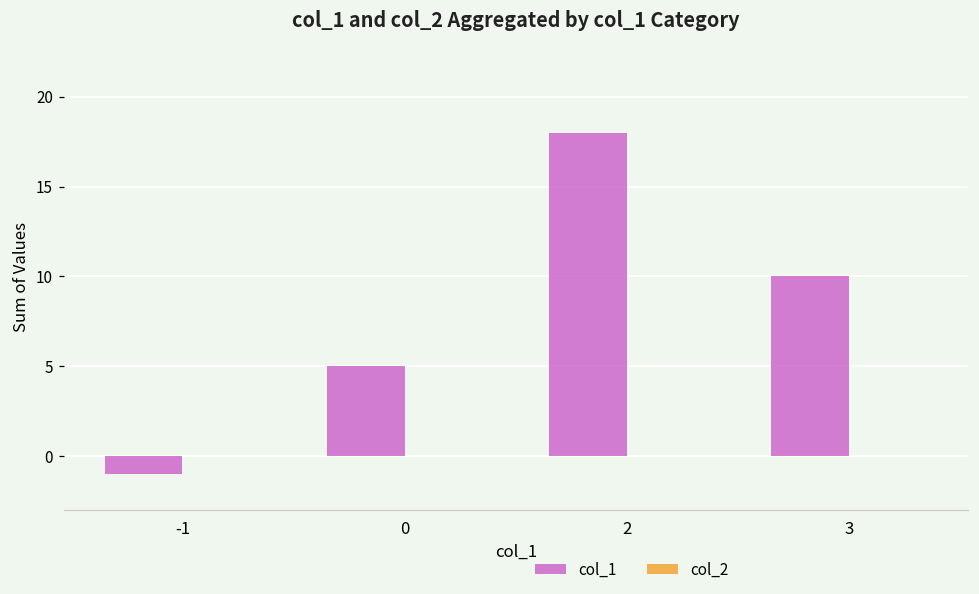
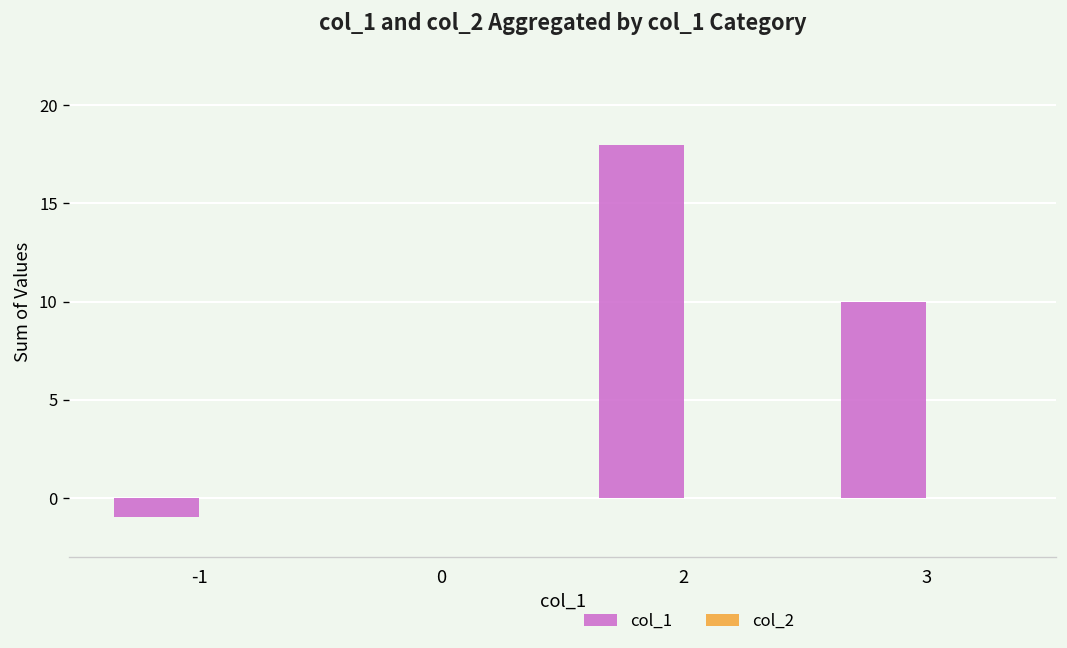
col_1, 0: 5 -> 0
